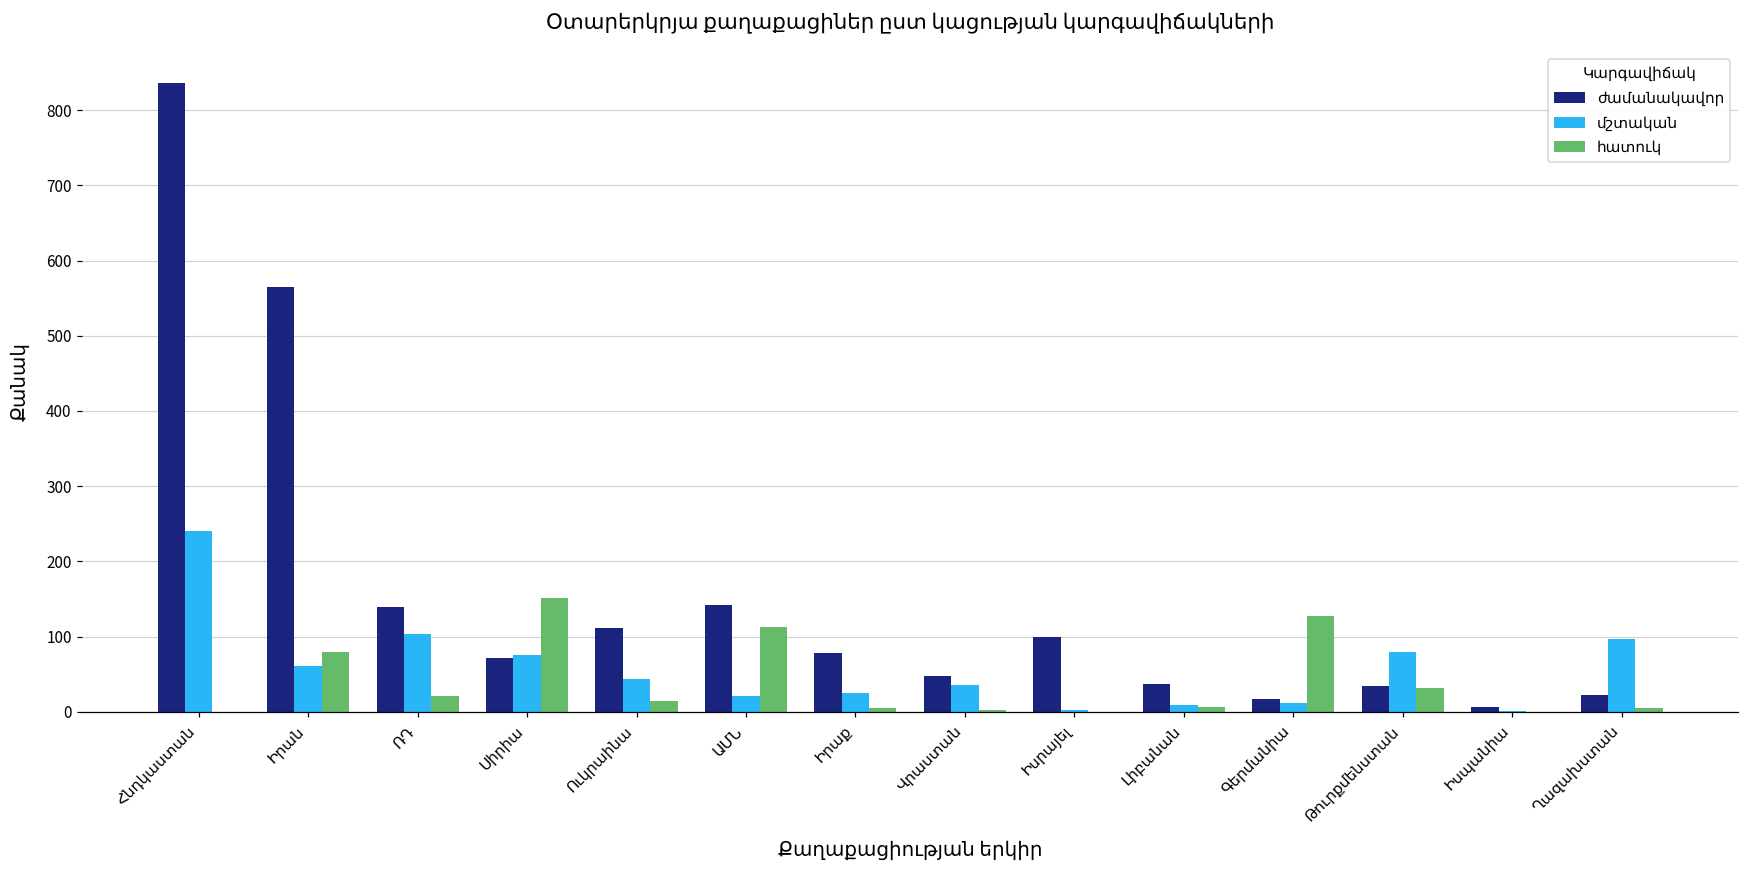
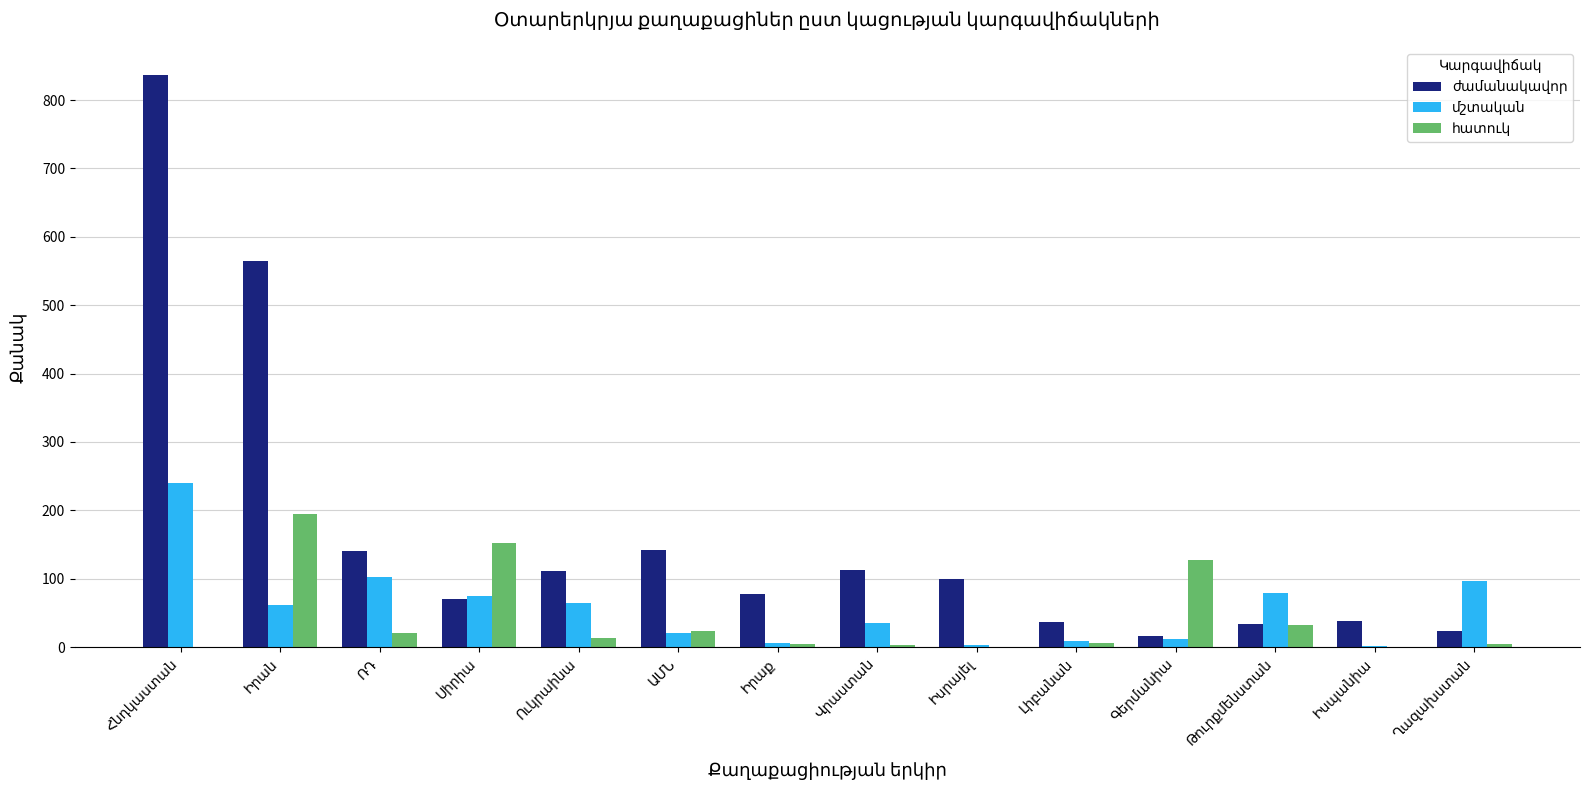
հատուկ, Իրան: 80 -> 200
մշտական, Ուկրաինա: 40 -> 60
հատուկ, ԱՄՆ: 110 -> 20
մշտական, Իրաք: 30 -> 10
ժամանակավոր, Վրաստան: 50 -> 110
ժամանակավոր, Իսպանիա: 10 -> 40
